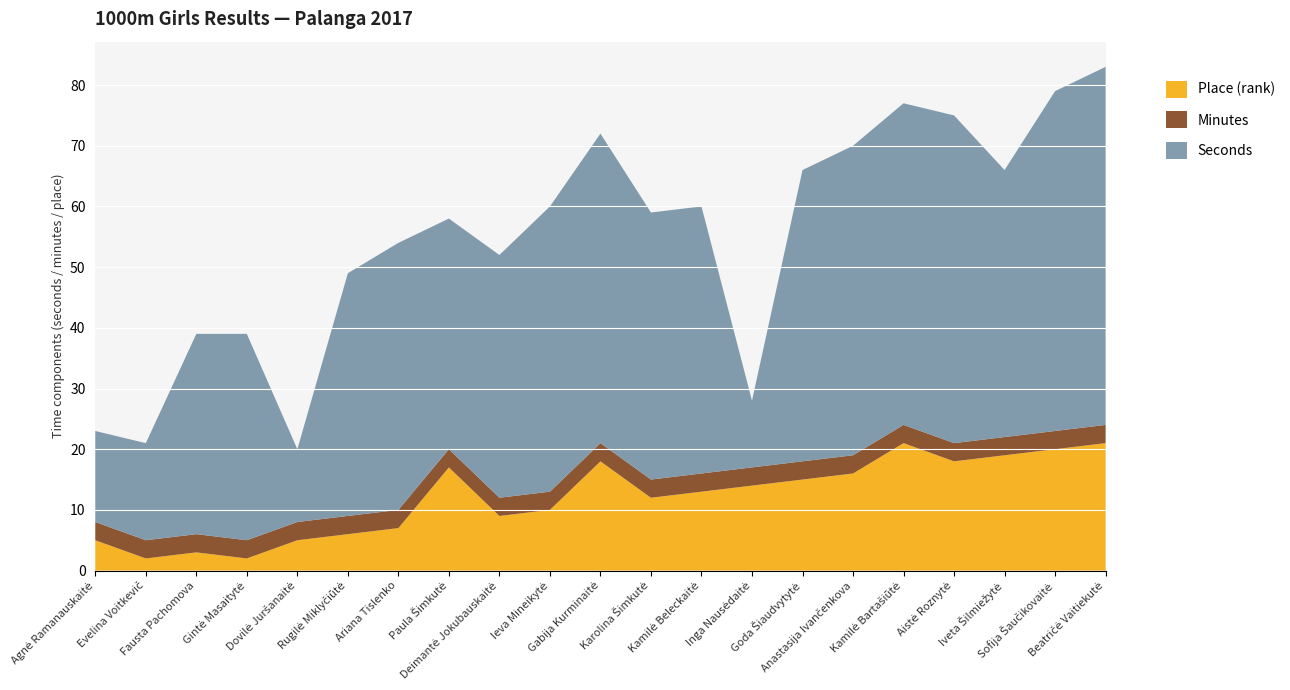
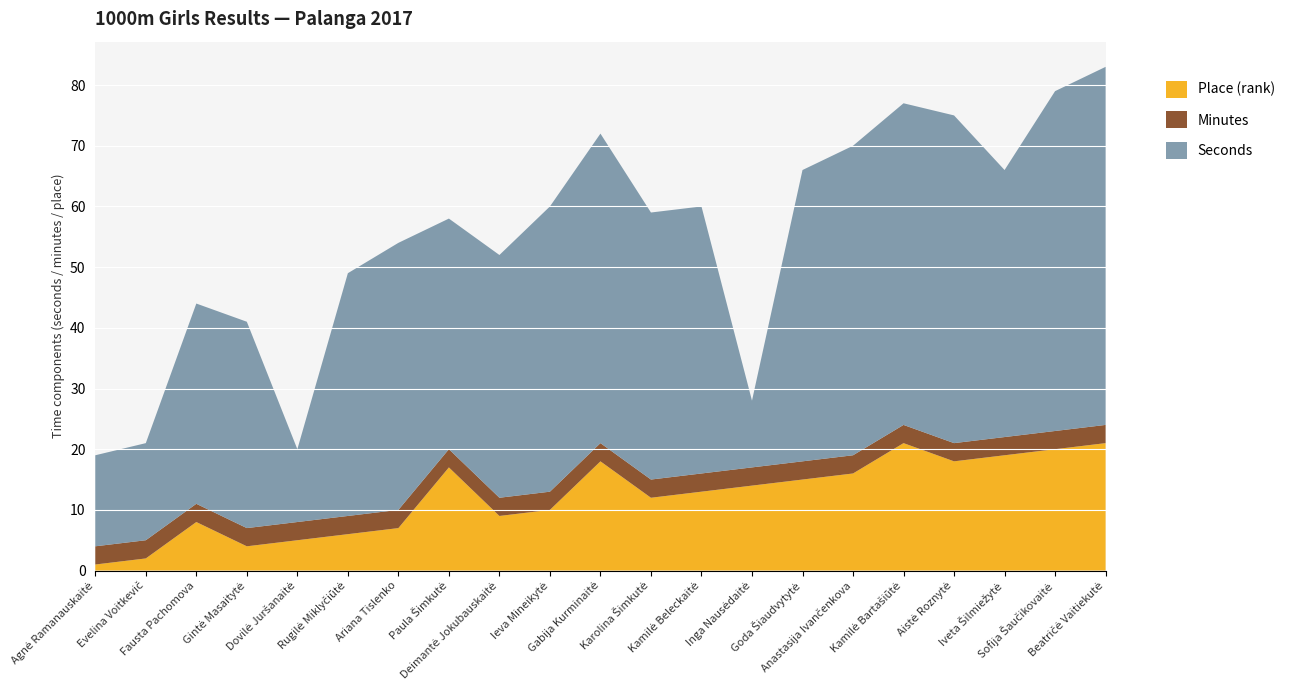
Place (rank), Agnė Ramanauskaitė: 5 -> 1
Place (rank), Fausta Pachomova: 3 -> 8
Place (rank), Gintė Masaitytė: 2 -> 4
